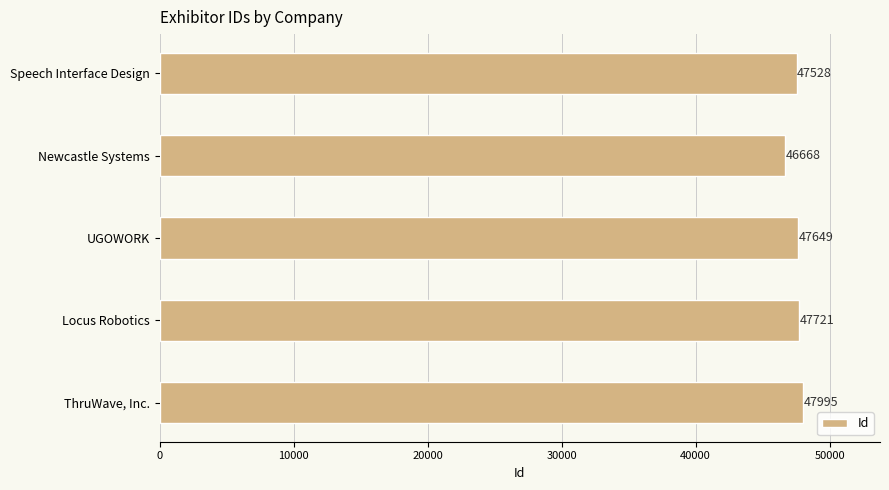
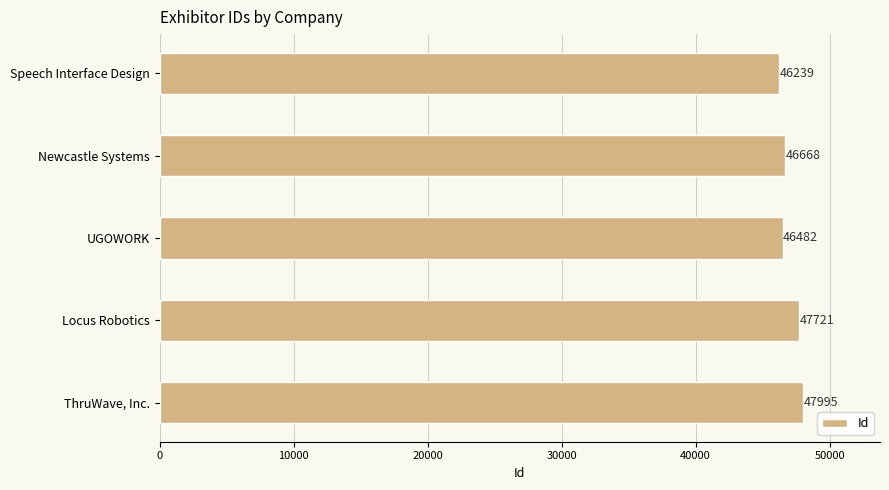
Speech Interface Design: 47528 -> 46239
UGOWORK: 47649 -> 46482
